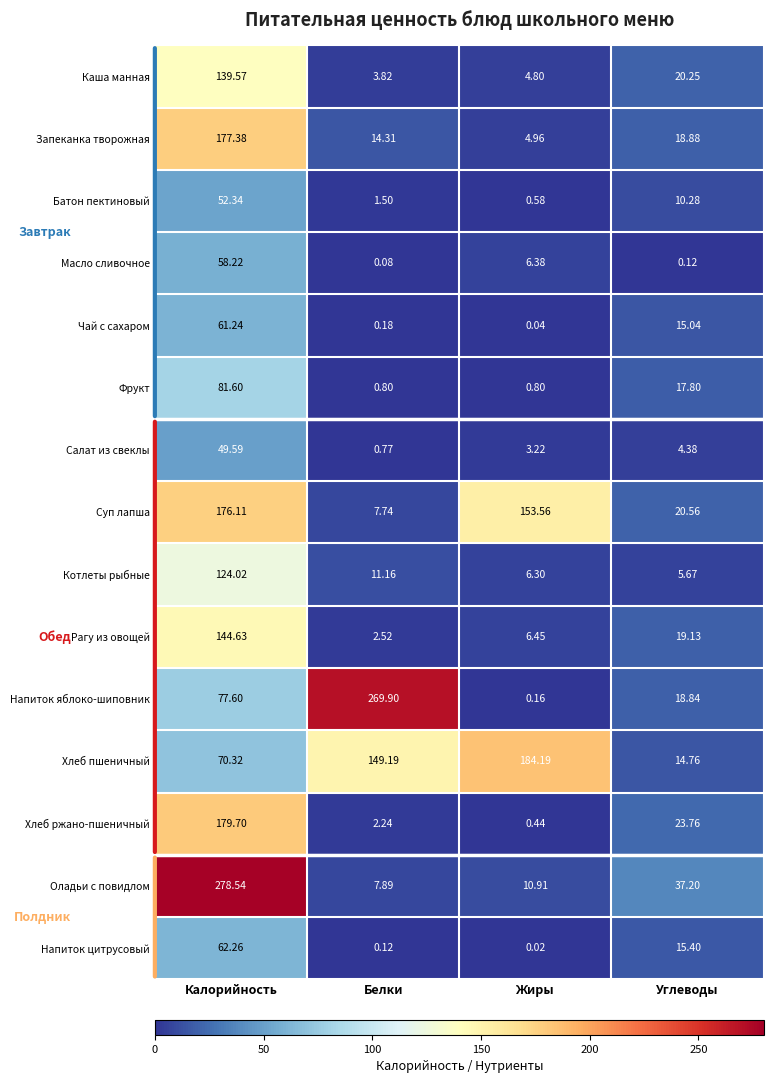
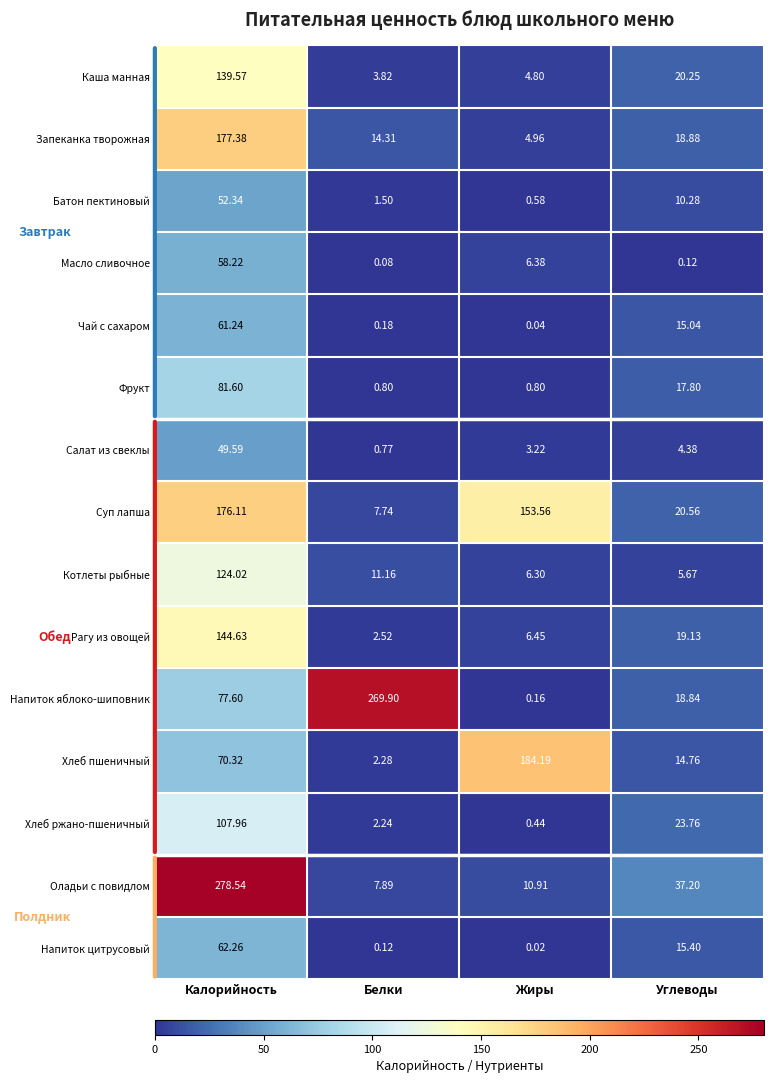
Хлеб пшеничный, Белки: 149.19 -> 2.28
Хлеб ржано-пшеничный, Калорийность: 179.70 -> 107.96
